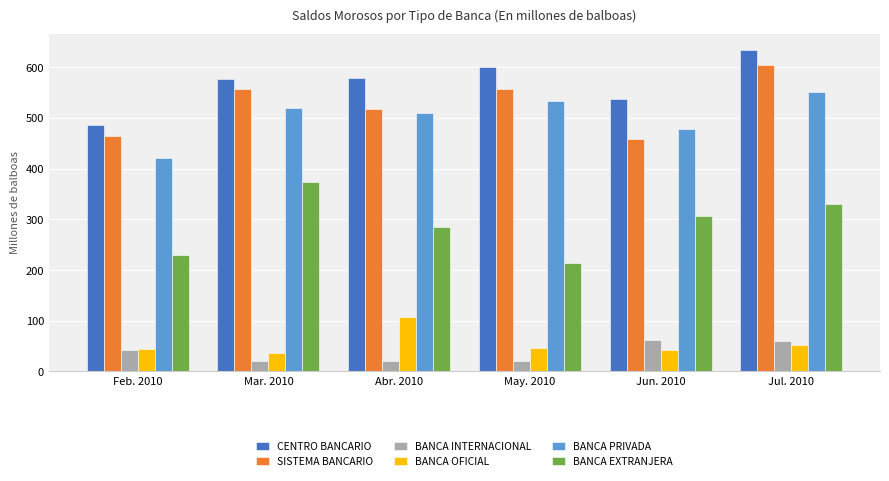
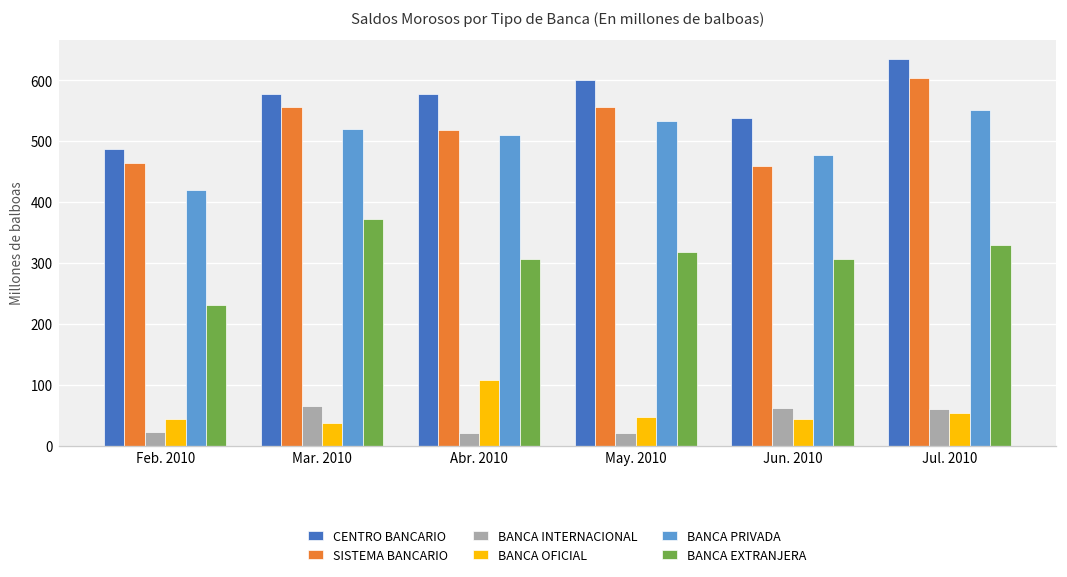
BANCA INTERNACIONAL, Feb. 2010: 40 -> 20
BANCA INTERNACIONAL, Mar. 2010: 20 -> 60
BANCA EXTRANJERA, Abr. 2010: 290 -> 310
BANCA EXTRANJERA, May. 2010: 210 -> 320
